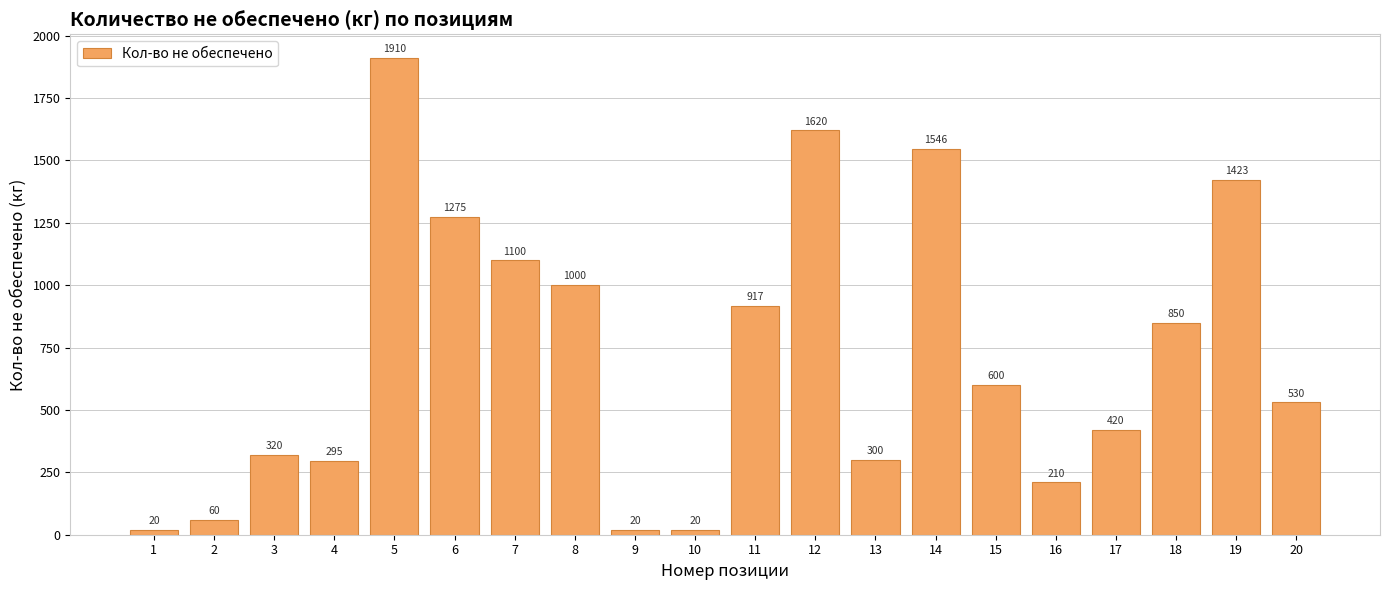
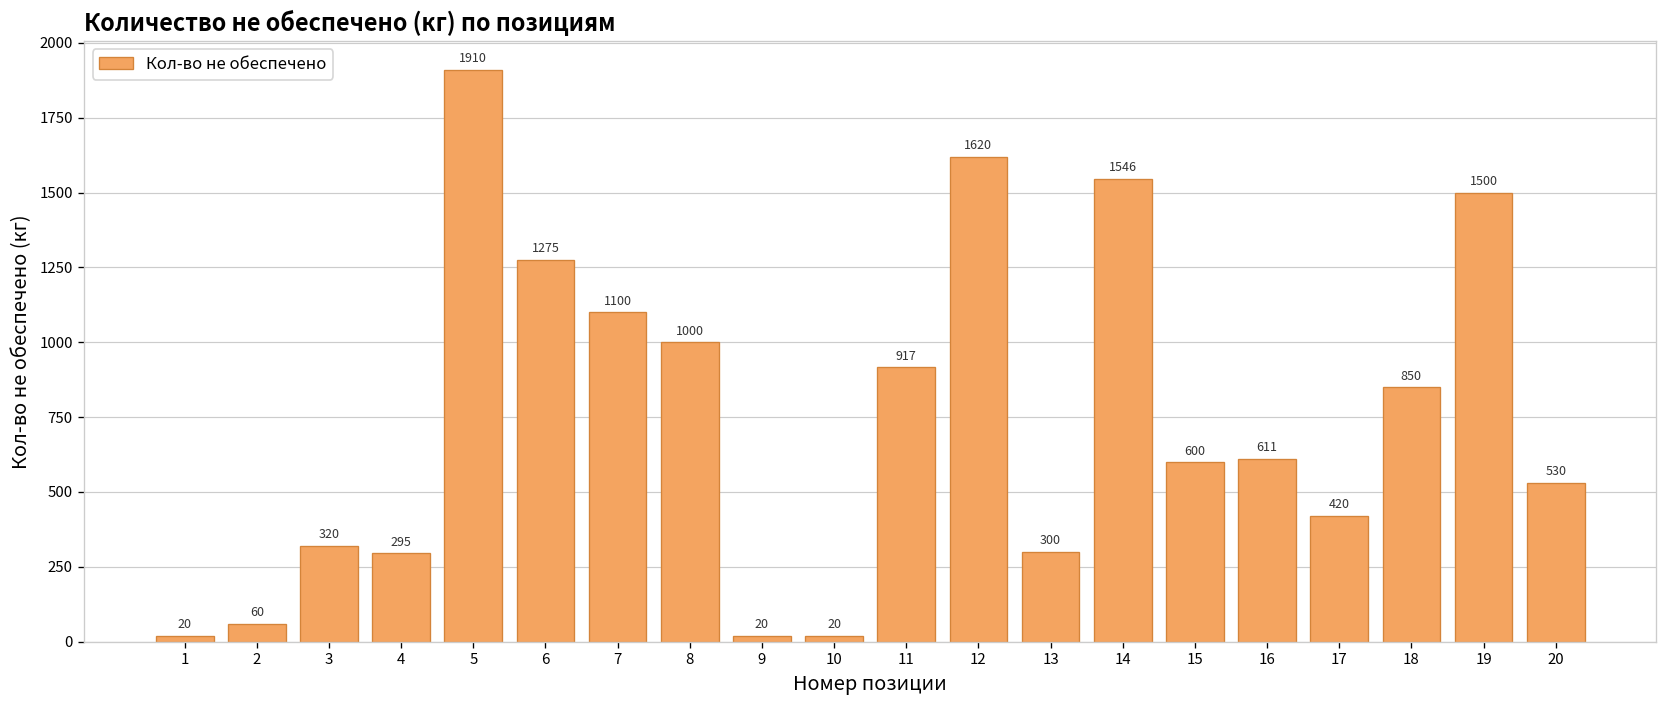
16: 210 -> 611
19: 1423 -> 1500
